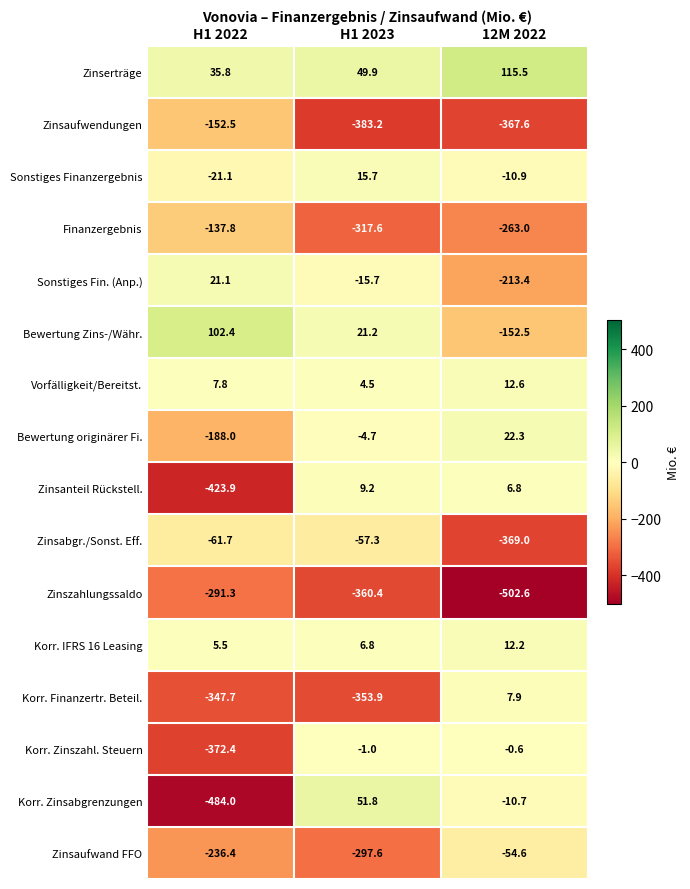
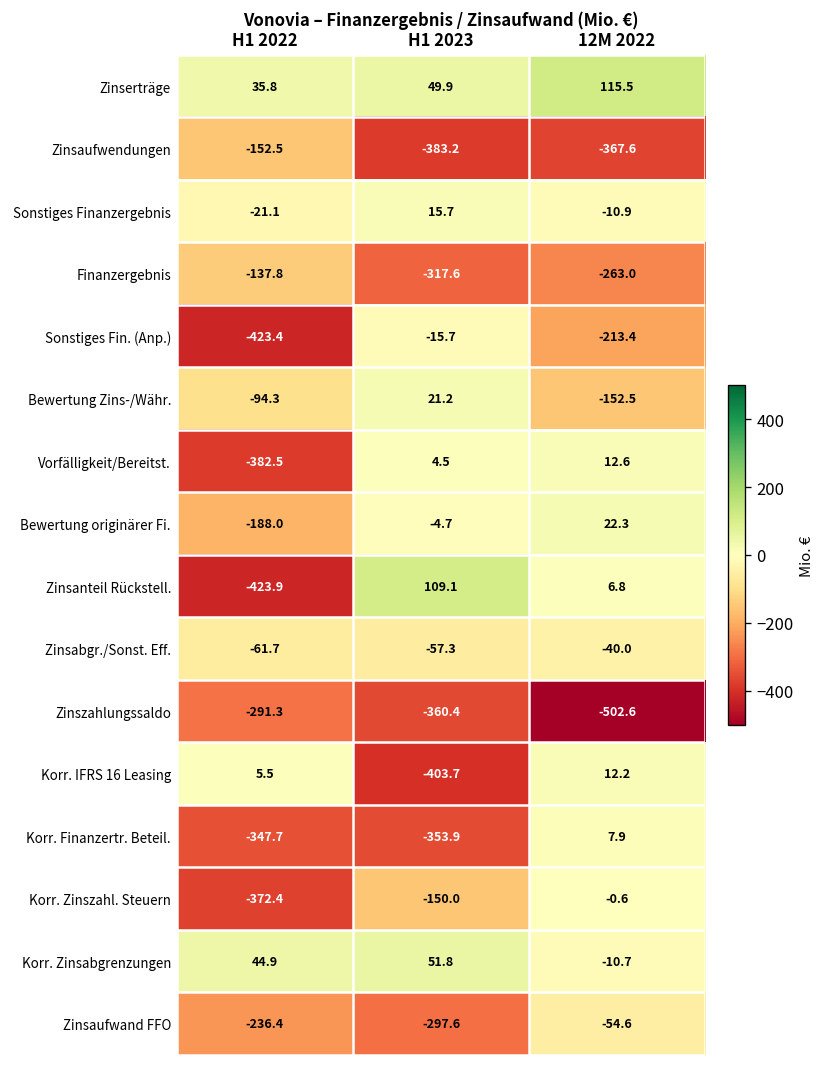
Sonstiges Fin. (Anp.), H1 2022: 21.1 -> -423.4
Bewertung Zins-/Währ., H1 2022: 102.4 -> -94.3
Vorfälligkeit/Bereitst., H1 2022: 7.8 -> -382.5
Zinsanteil Rückstell., H1 2023: 9.2 -> 109.1
Zinsabgr./Sonst. Eff., 12M 2022: -369.0 -> -40.0
Korr. IFRS 16 Leasing, H1 2023: 6.8 -> -403.7
Korr. Zinszahl. Steuern, H1 2023: -1.0 -> -150.0
Korr. Zinsabgrenzungen, H1 2022: -484.0 -> 44.9
